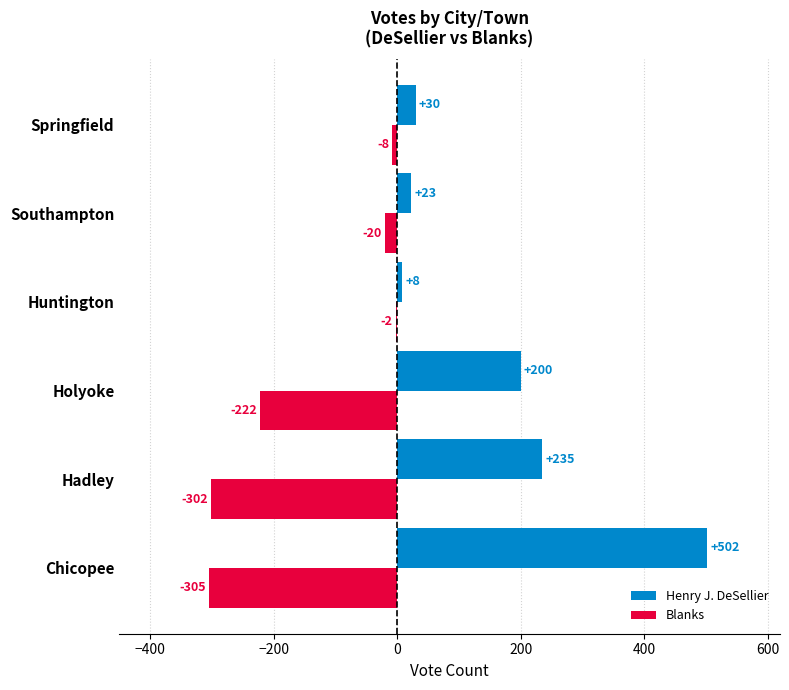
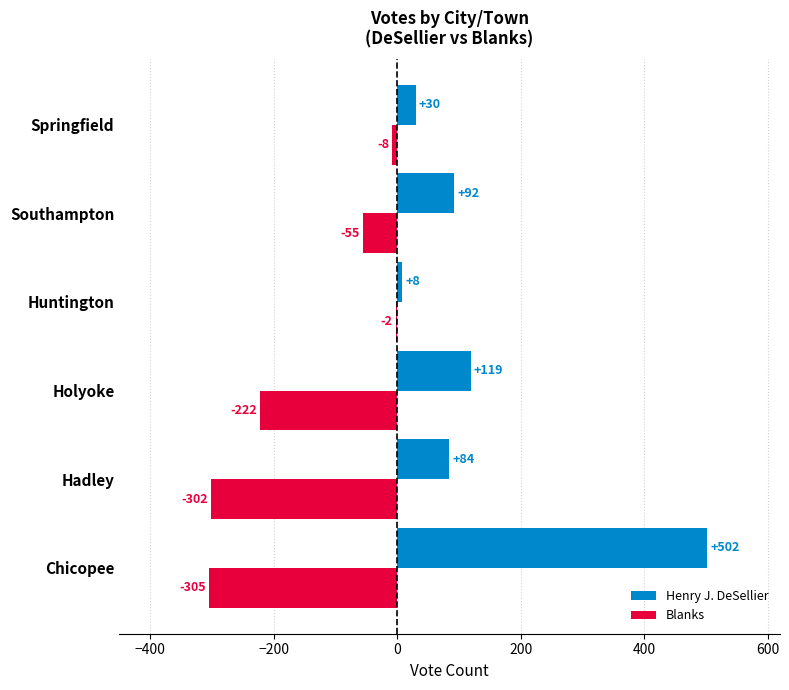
Henry J. DeSellier, Southampton: +23 -> +92
Blanks, Southampton: -20 -> -55
Henry J. DeSellier, Holyoke: +200 -> +119
Henry J. DeSellier, Hadley: +235 -> +84
